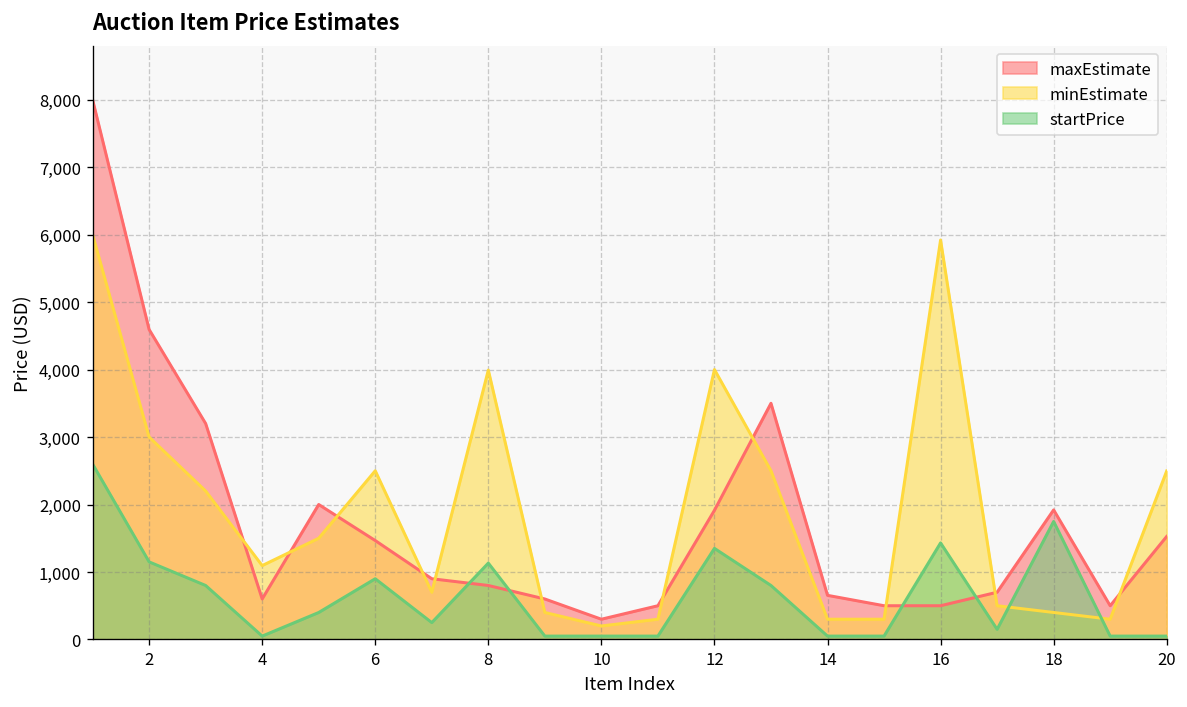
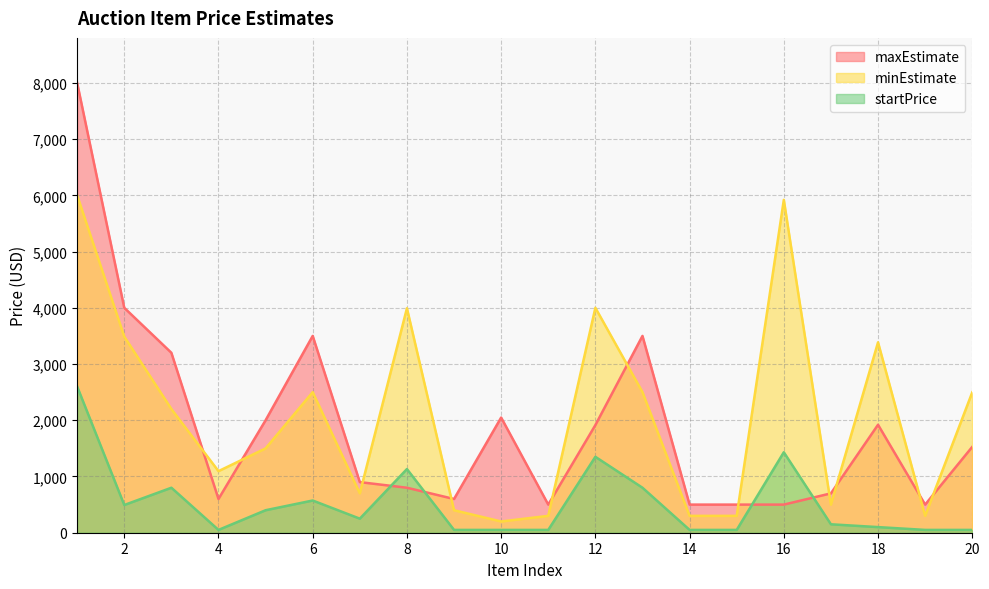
maxEstimate, 2: 4,600 -> 4,000
minEstimate, 2: 3,000 -> 3,500
startPrice, 2: 1,200 -> 500
maxEstimate, 6: 1,500 -> 3,500
startPrice, 6: 900 -> 600
maxEstimate, 10: 300 -> 2,000
maxEstimate, 14: 700 -> 500
minEstimate, 18: 400 -> 3,400
startPrice, 18: 1,700 -> 100
